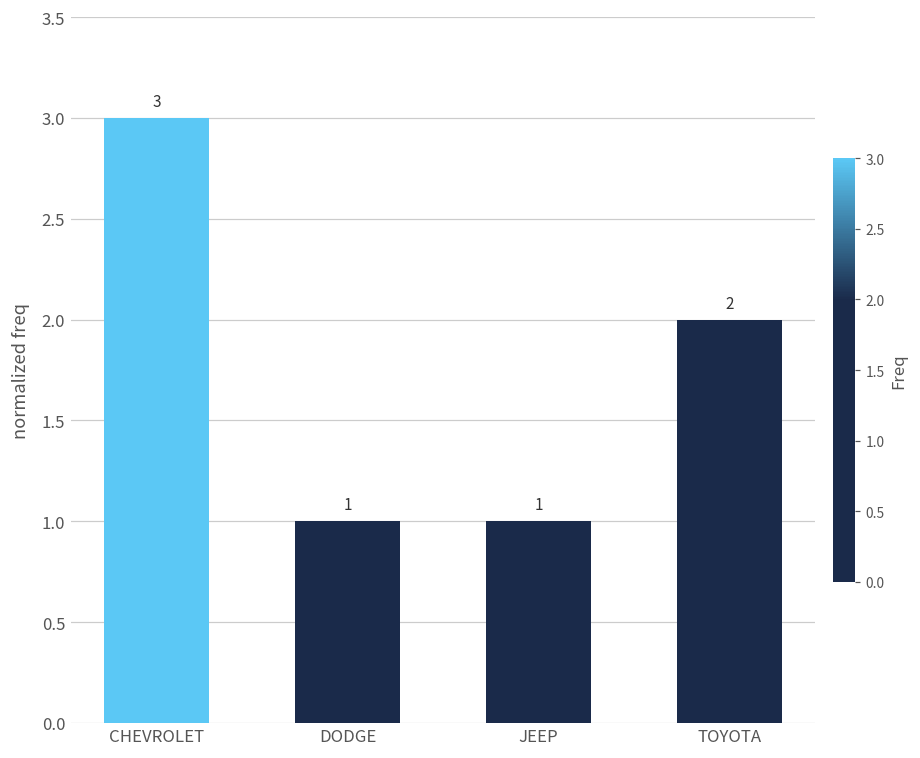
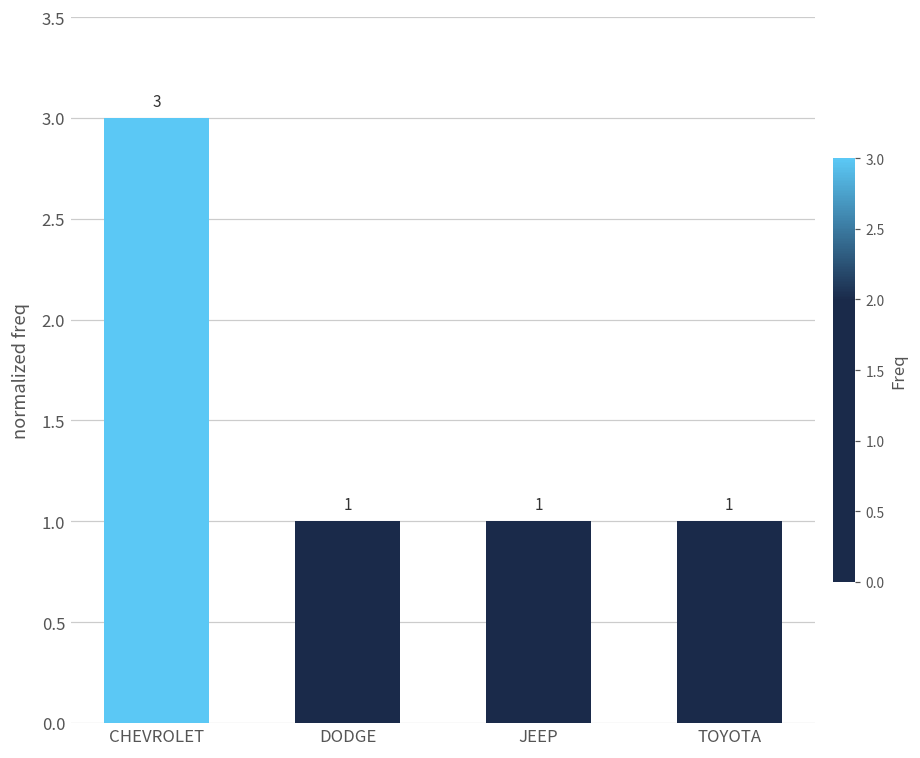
TOYOTA: 2 -> 1
